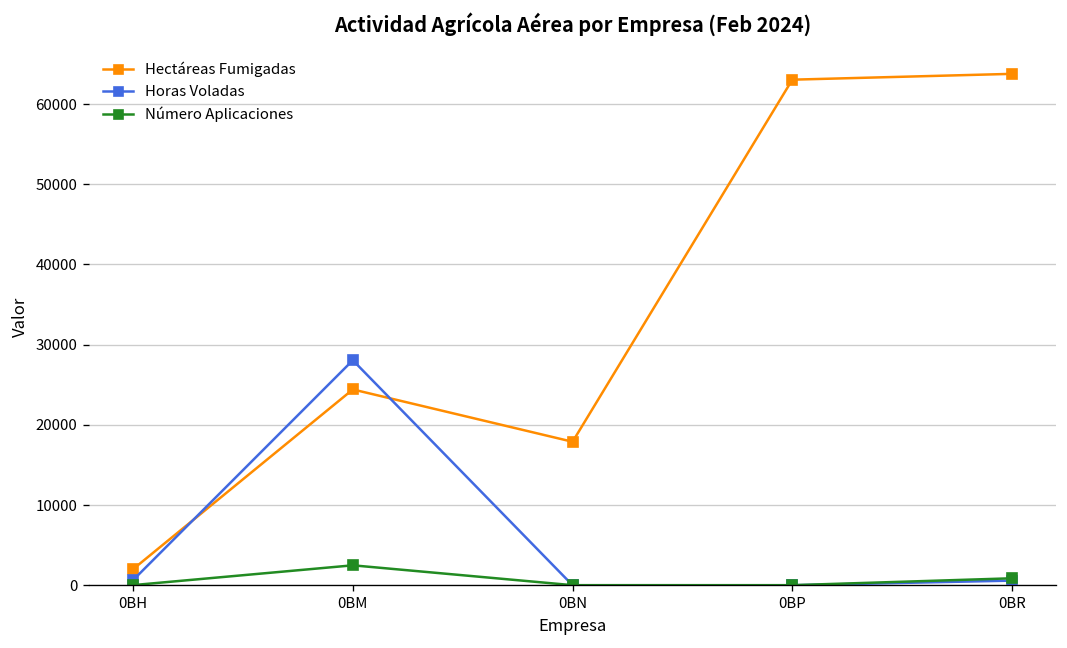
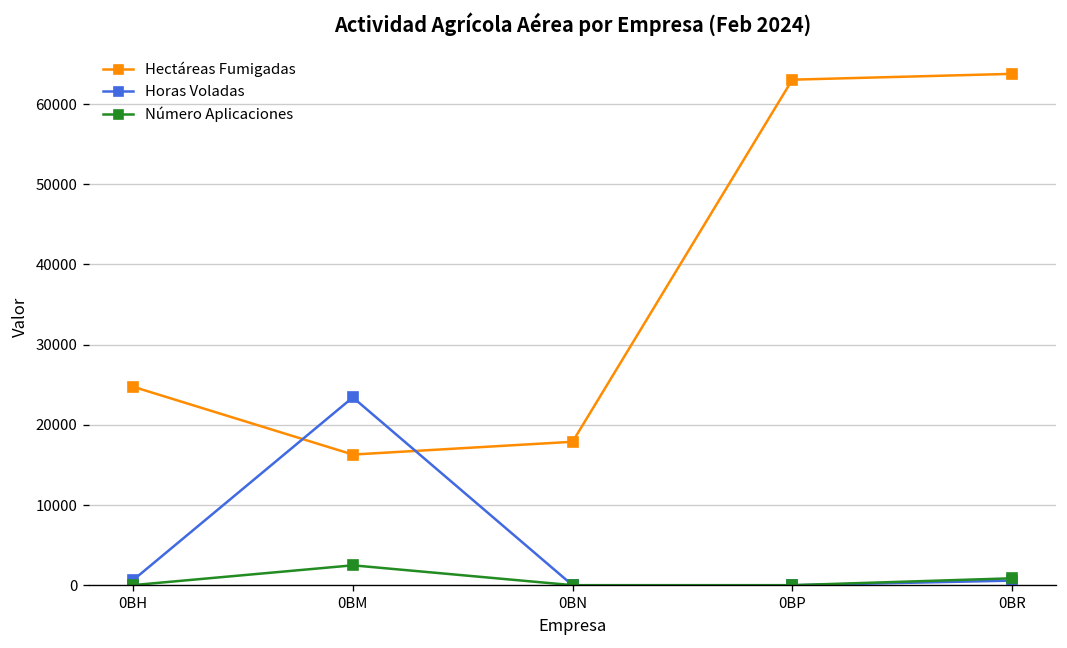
Hectáreas Fumigadas, 0BH: 2000 -> 25000
Hectáreas Fumigadas, 0BM: 24000 -> 16000
Horas Voladas, 0BM: 28000 -> 23000
